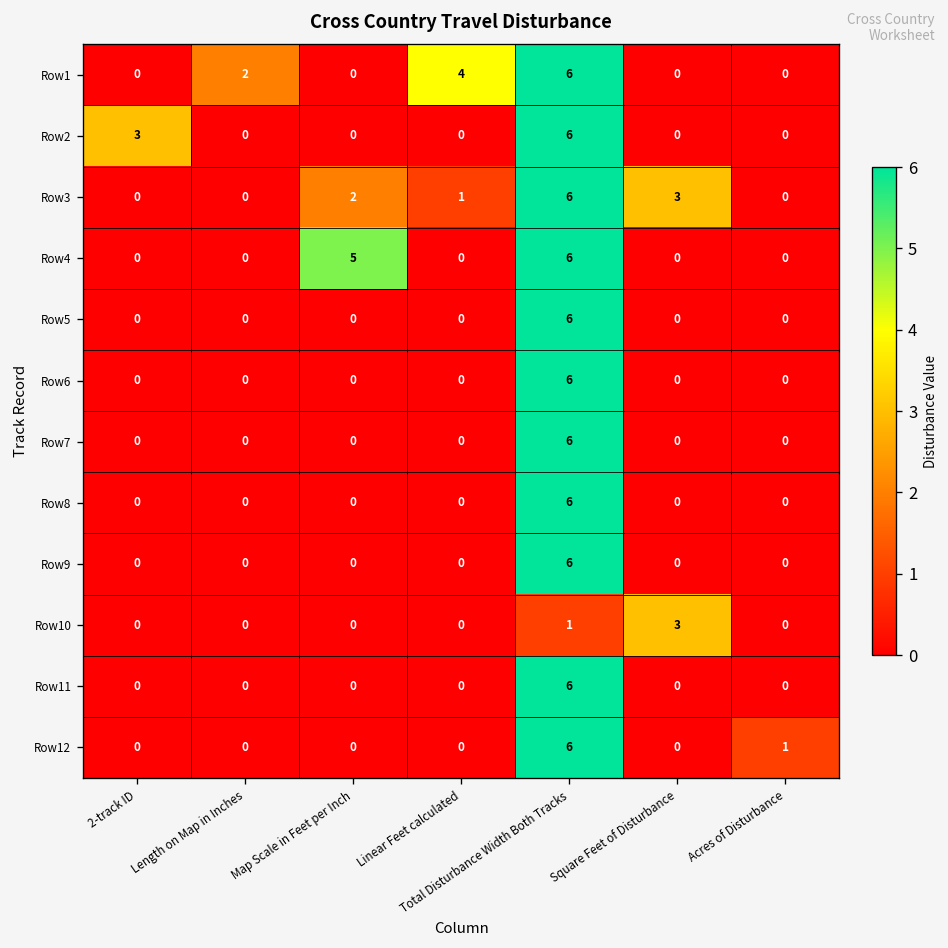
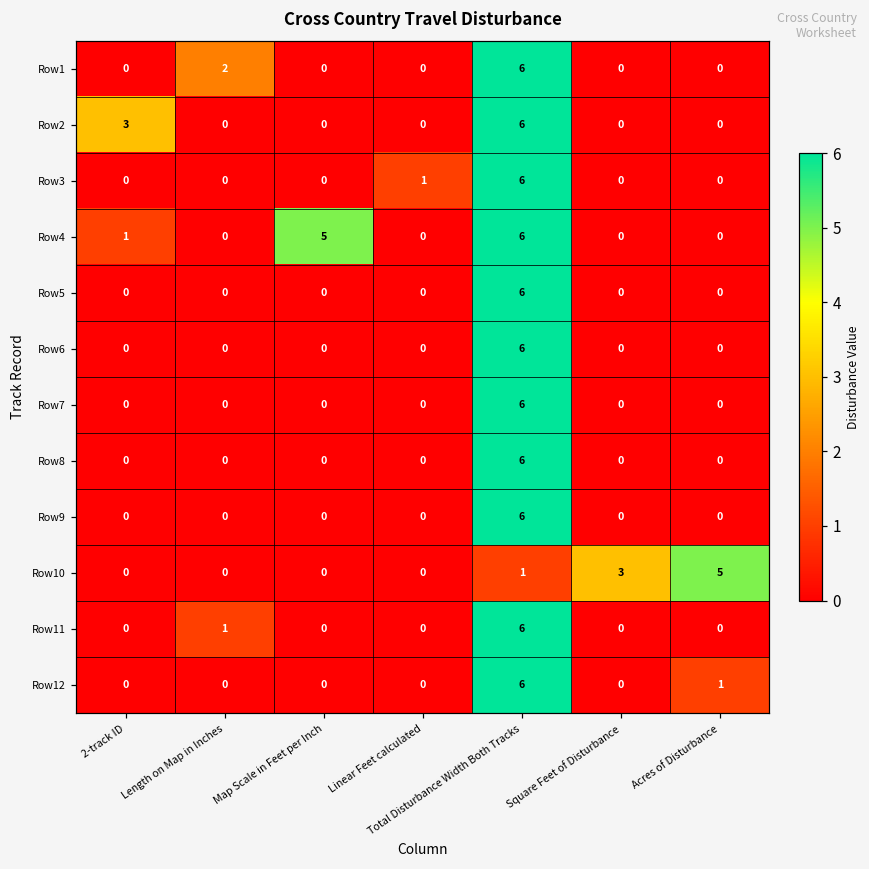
Row1, Linear Feet calculated: 4 -> 0
Row3, Map Scale in Feet per Inch: 2 -> 0
Row3, Square Feet of Disturbance: 3 -> 0
Row4, 2-track ID: 0 -> 1
Row10, Acres of Disturbance: 0 -> 5
Row11, Length on Map in Inches: 0 -> 1
